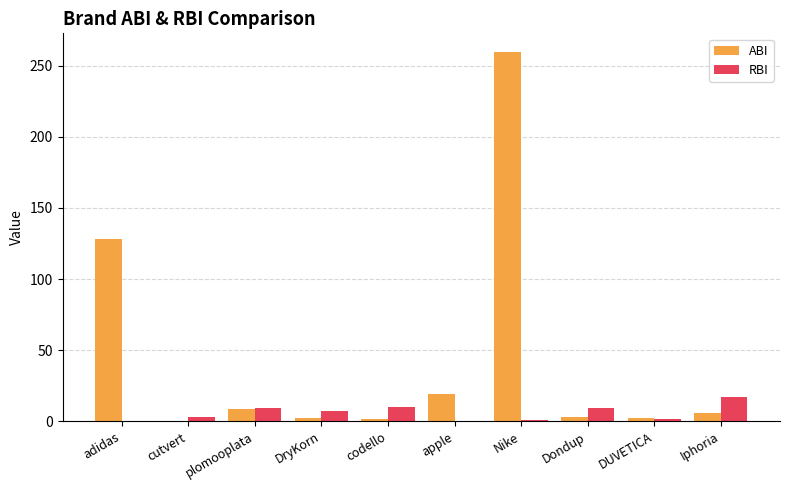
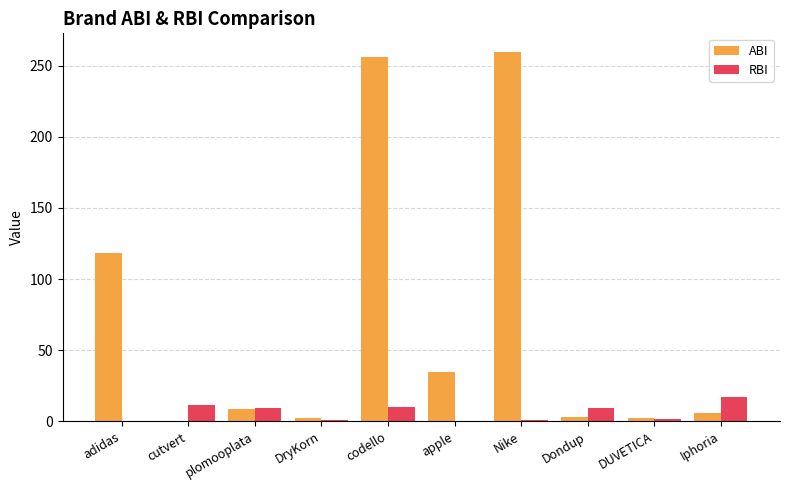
ABI, adidas: 128 -> 119
RBI, cutvert: 3 -> 12
RBI, DryKorn: 7 -> 1
ABI, codello: 2 -> 256
ABI, apple: 19 -> 35
